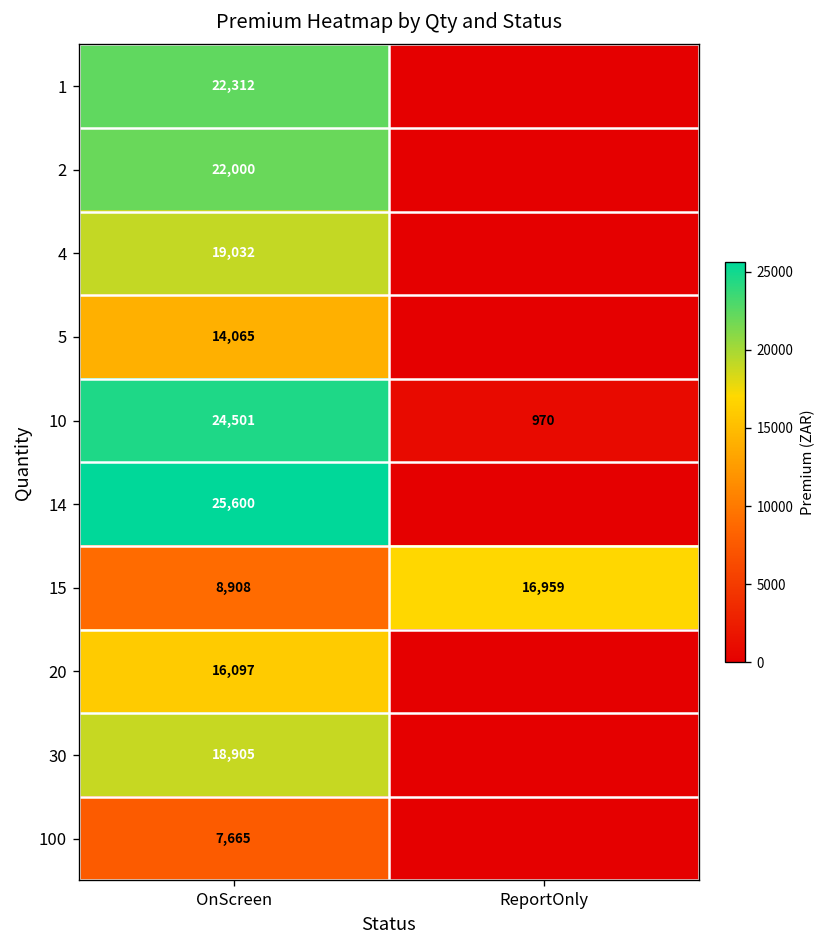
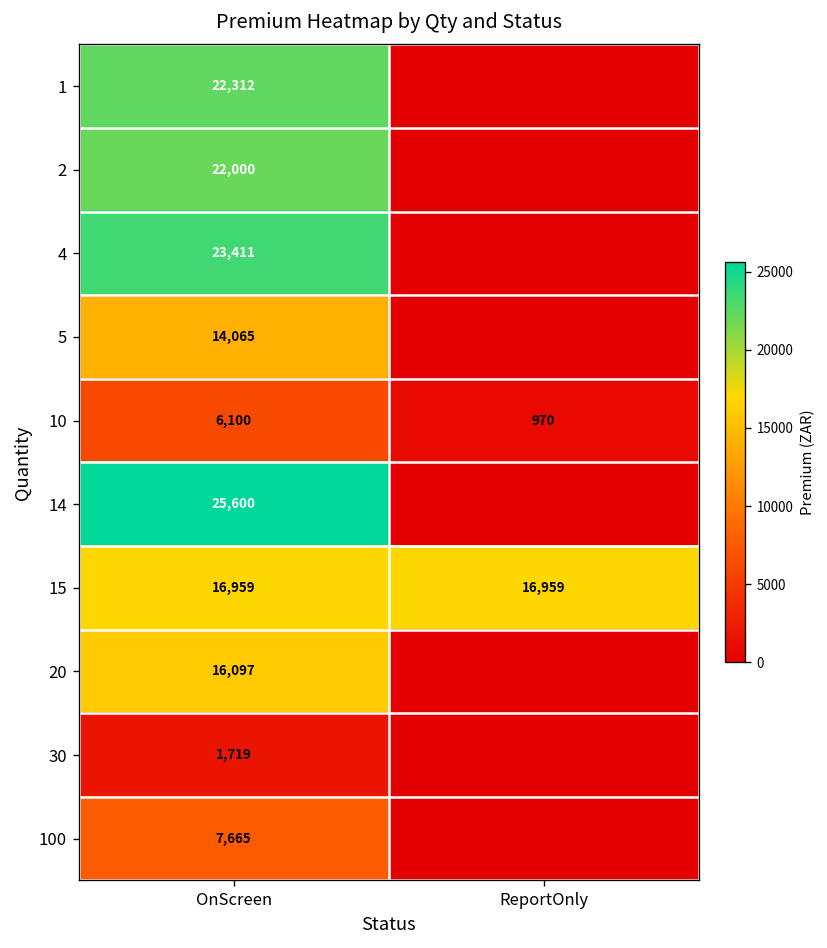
4, OnScreen: 19,032 -> 23,411
10, OnScreen: 24,501 -> 6,100
15, OnScreen: 8,908 -> 16,959
30, OnScreen: 18,905 -> 1,719
